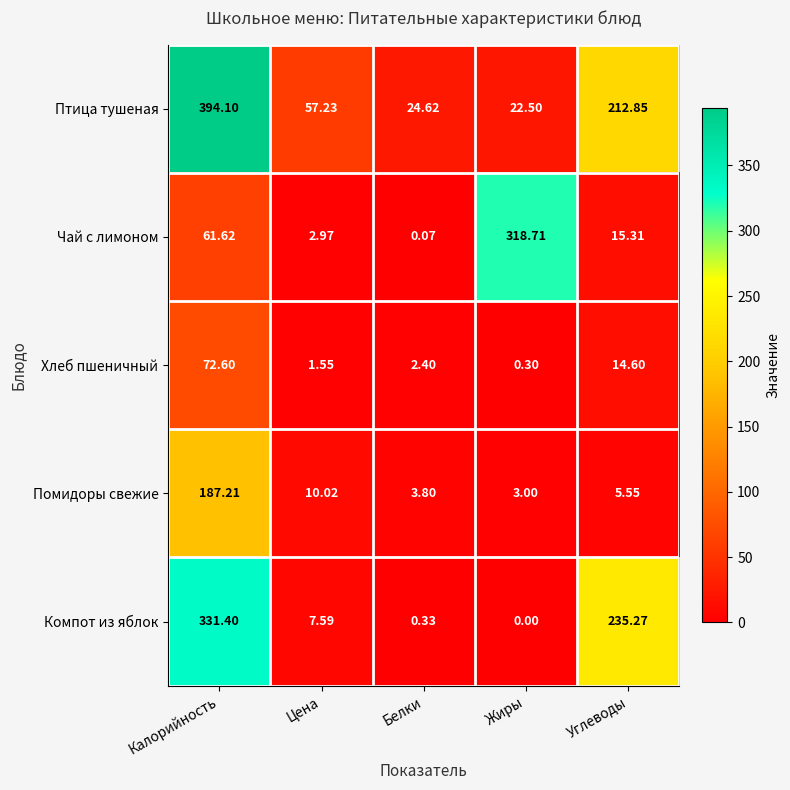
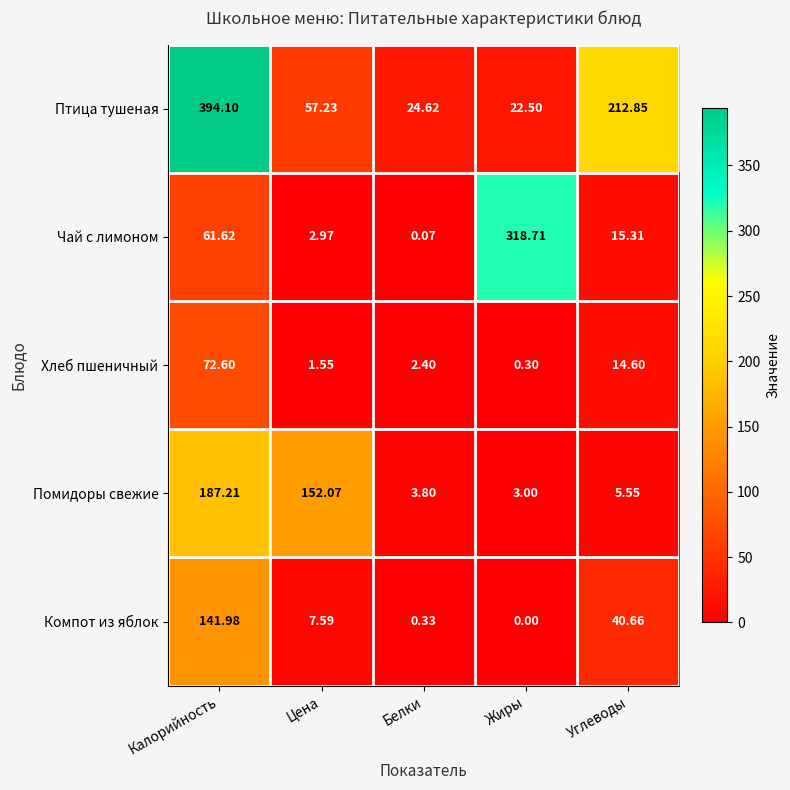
Помидоры свежие, Цена: 10.02 -> 152.07
Компот из яблок, Калорийность: 331.40 -> 141.98
Компот из яблок, Углеводы: 235.27 -> 40.66
